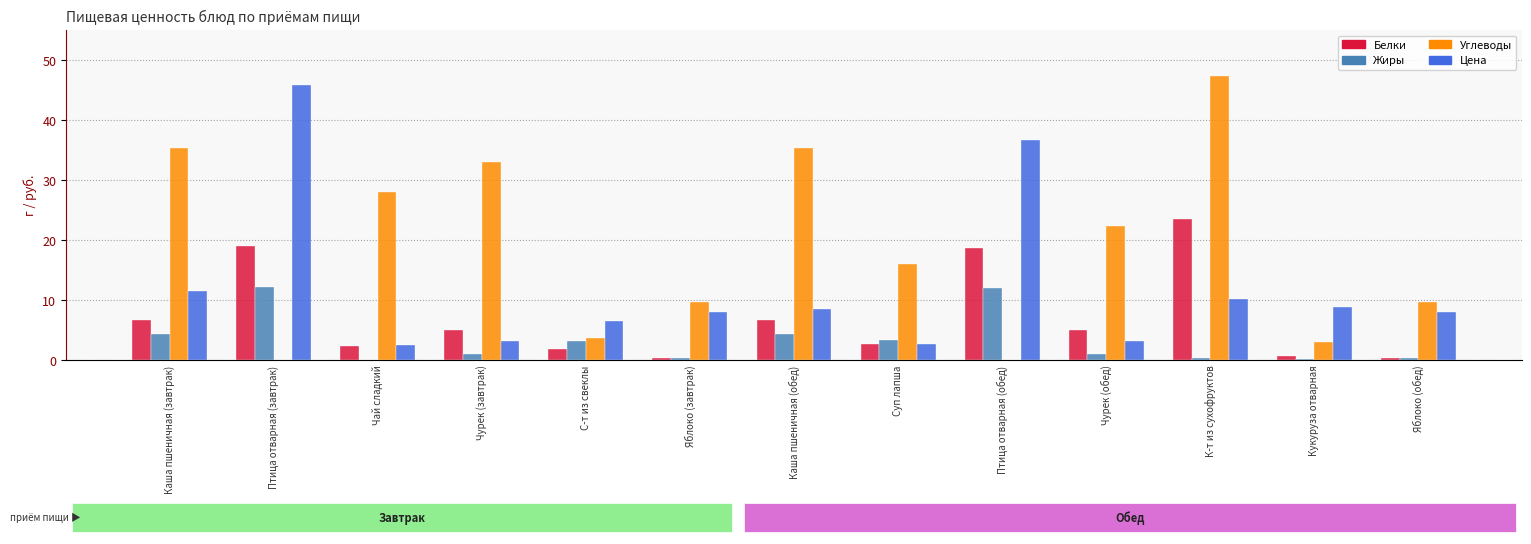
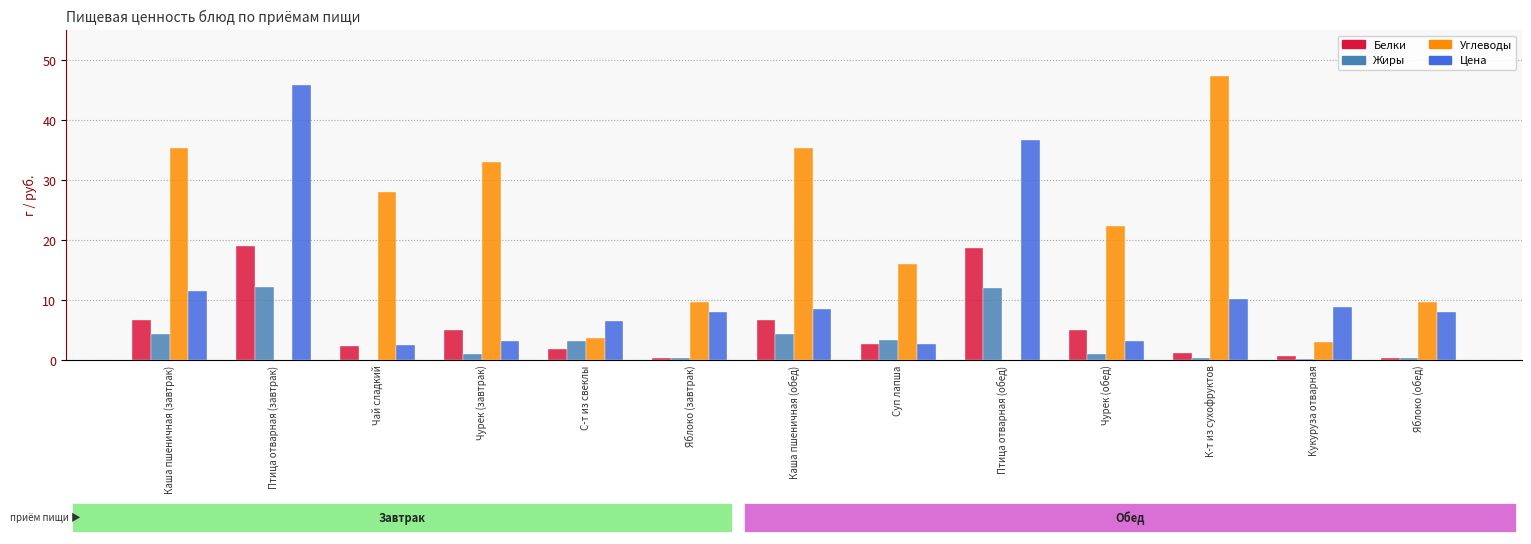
Белки, К-т из сухофруктов: 23 -> 1
